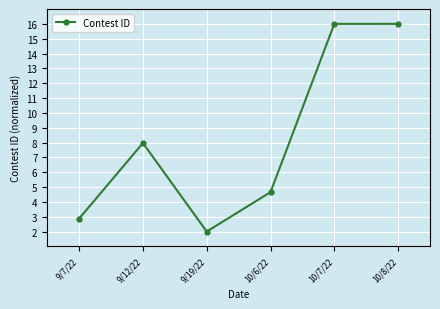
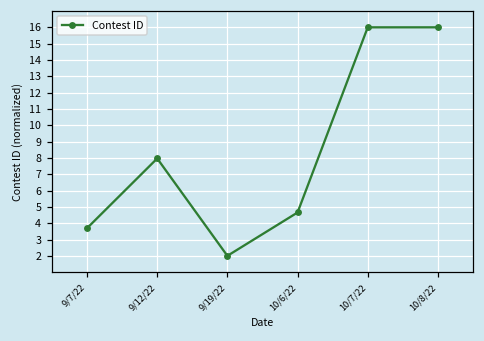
9/7/22: 2.9 -> 3.7
